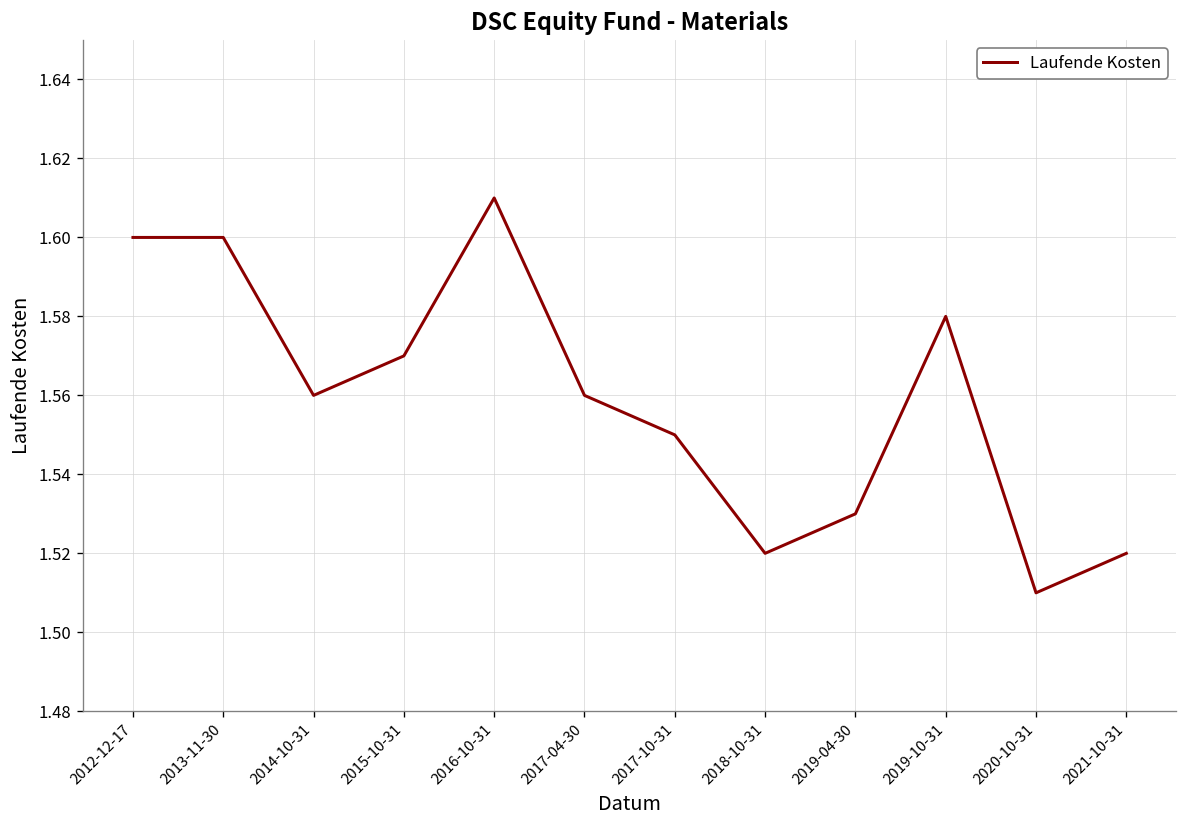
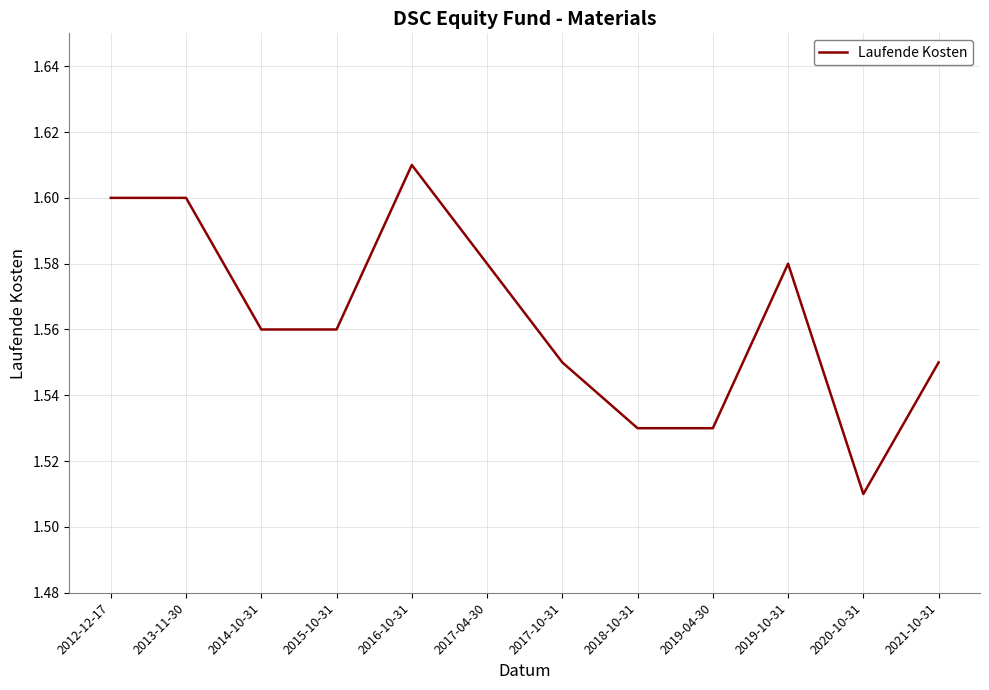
2015-10-31: 1.57 -> 1.56
2017-04-30: 1.56 -> 1.58
2018-10-31: 1.52 -> 1.53
2021-10-31: 1.52 -> 1.55
